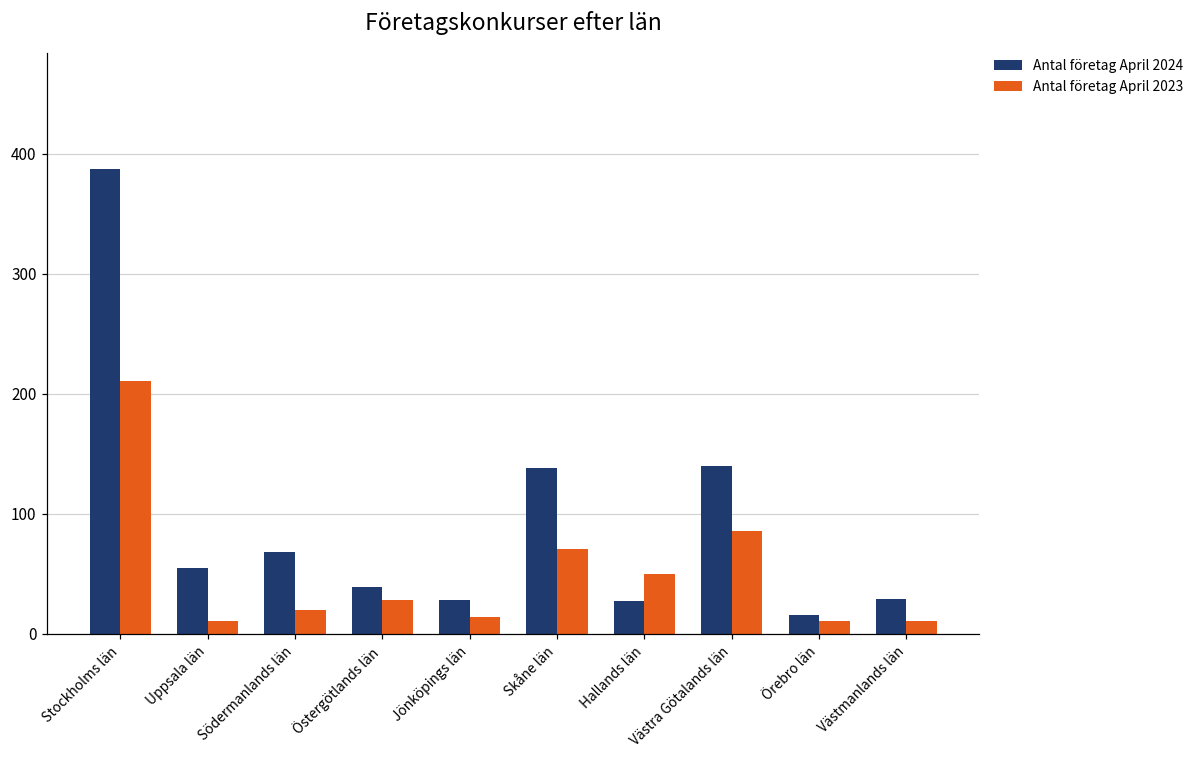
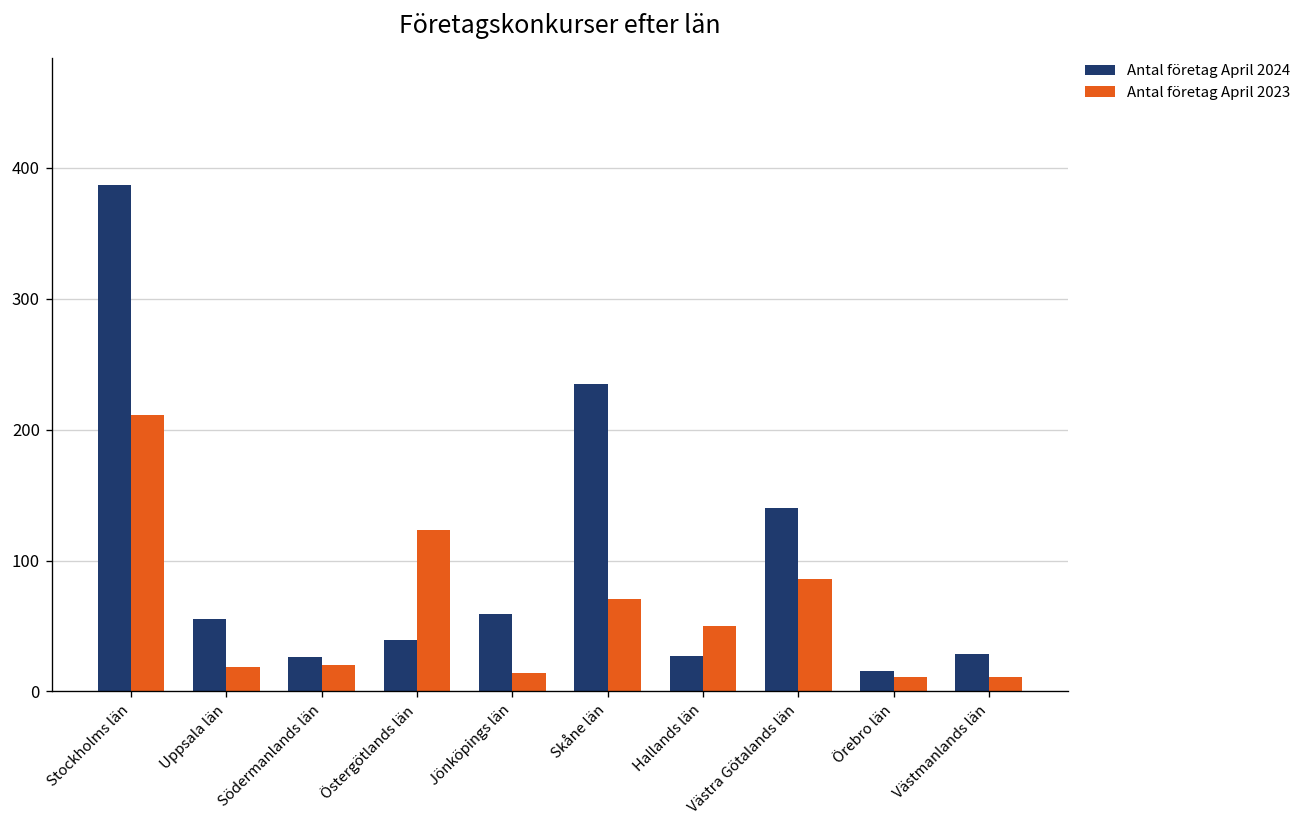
Antal företag April 2023, Uppsala län: 11 -> 19
Antal företag April 2024, Södermanlands län: 68 -> 26
Antal företag April 2023, Östergötlands län: 28 -> 123
Antal företag April 2024, Jönköpings län: 28 -> 59
Antal företag April 2024, Skåne län: 138 -> 235
